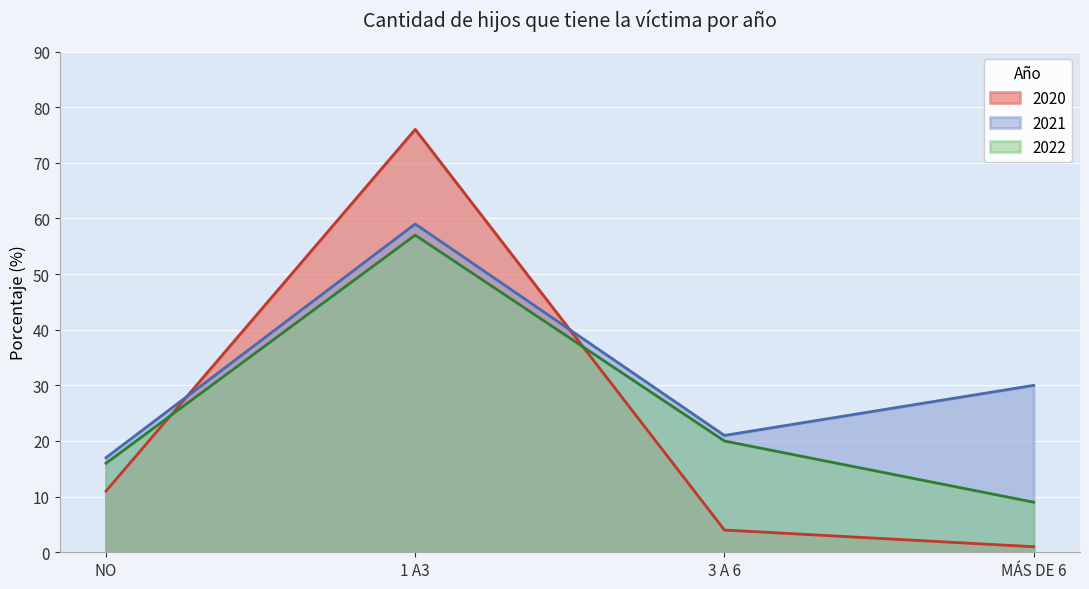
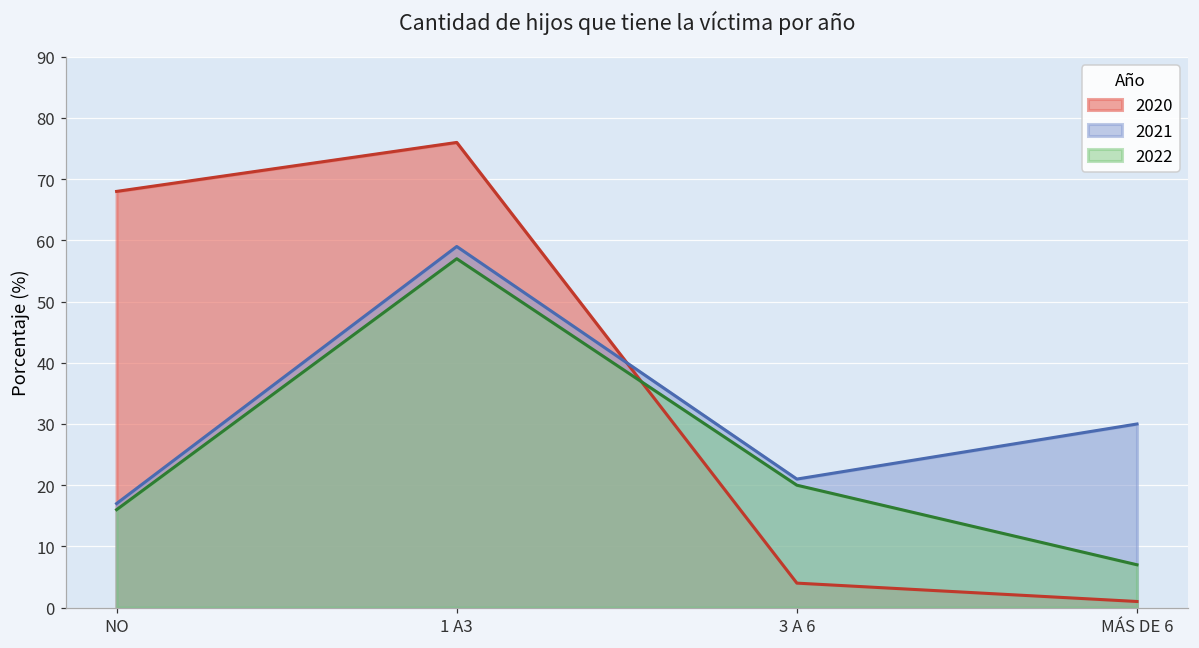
2020, NO: 11 -> 68
2022, MÁS DE 6: 9 -> 7
